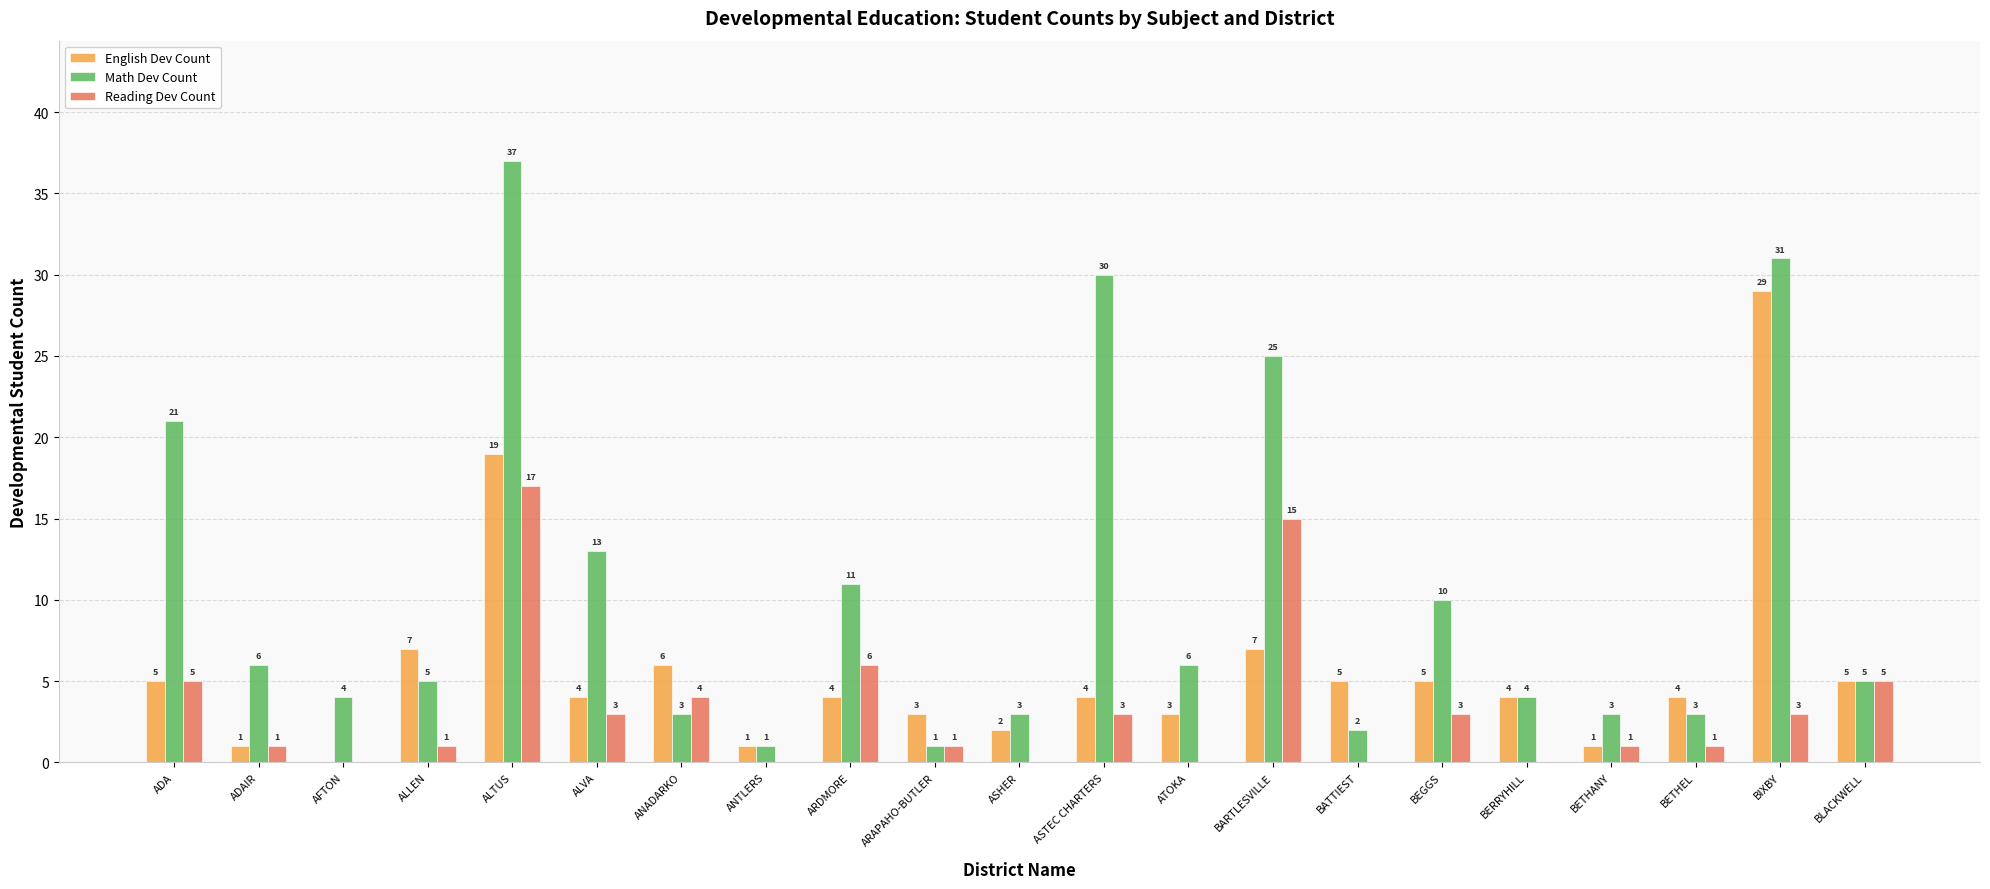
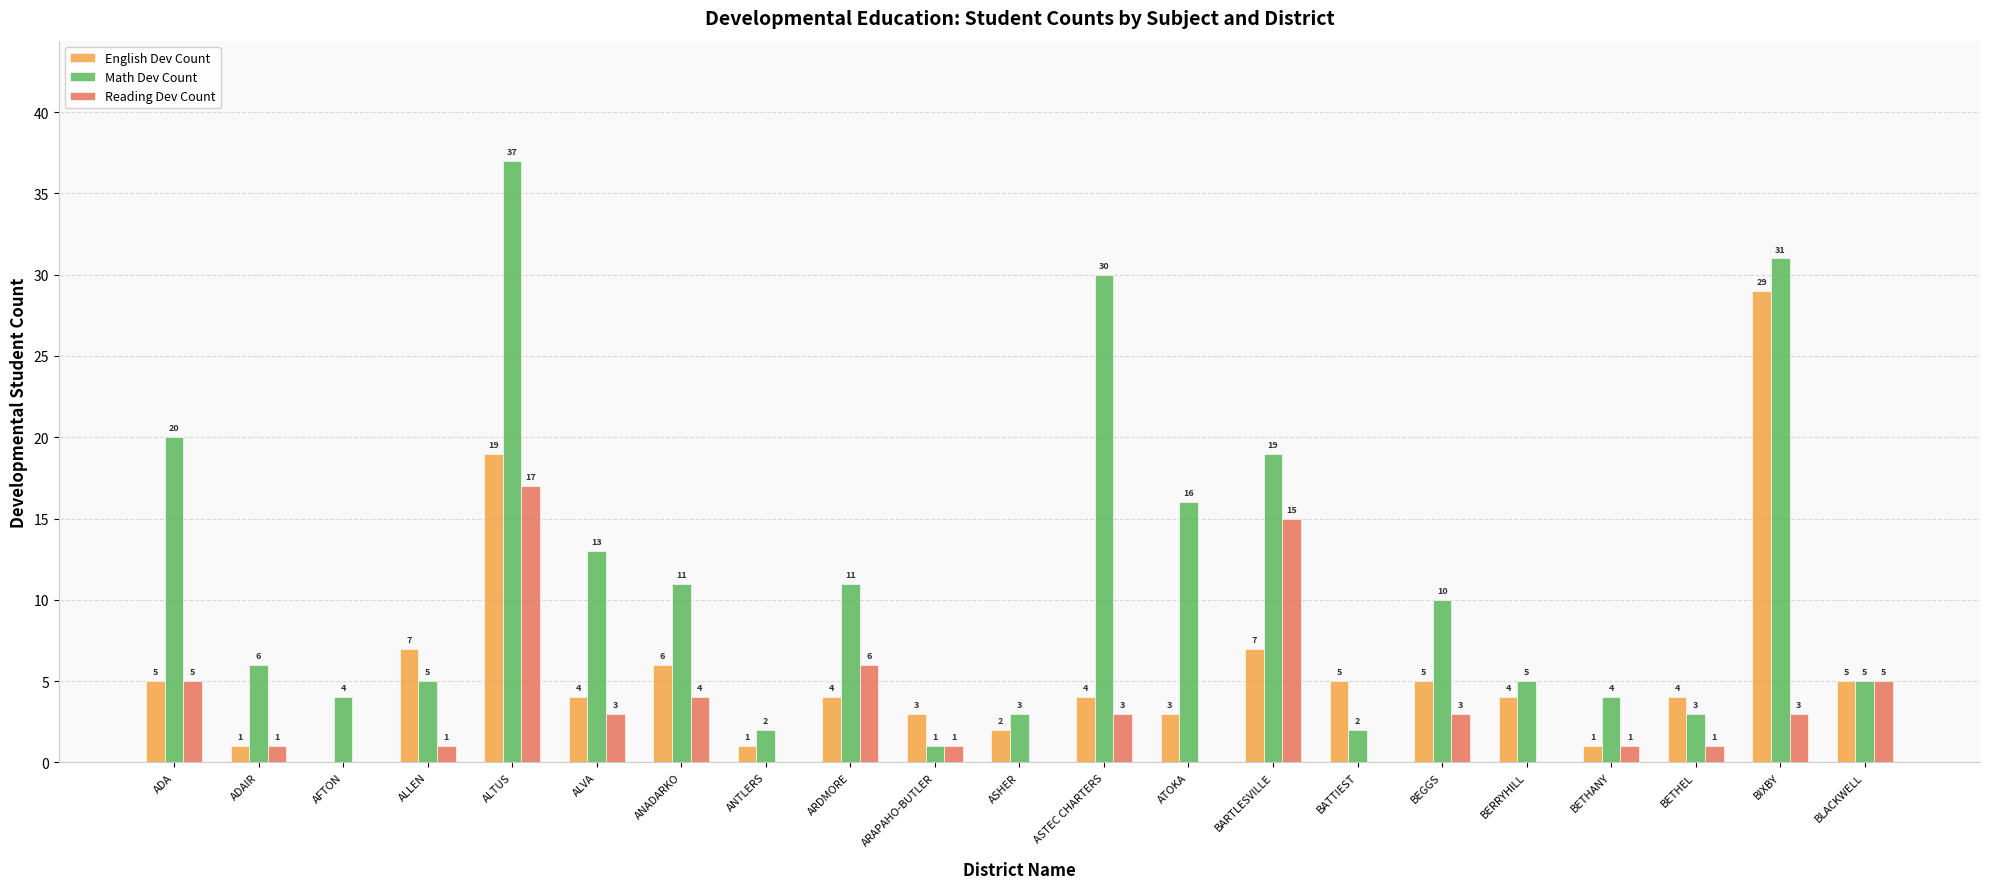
Math Dev Count, ADA: 21 -> 20
Math Dev Count, ANADARKO: 3 -> 11
Math Dev Count, ANTLERS: 1 -> 2
Math Dev Count, ATOKA: 6 -> 16
Math Dev Count, BARTLESVILLE: 25 -> 19
Math Dev Count, BERRYHILL: 4 -> 5
Math Dev Count, BETHANY: 3 -> 4
